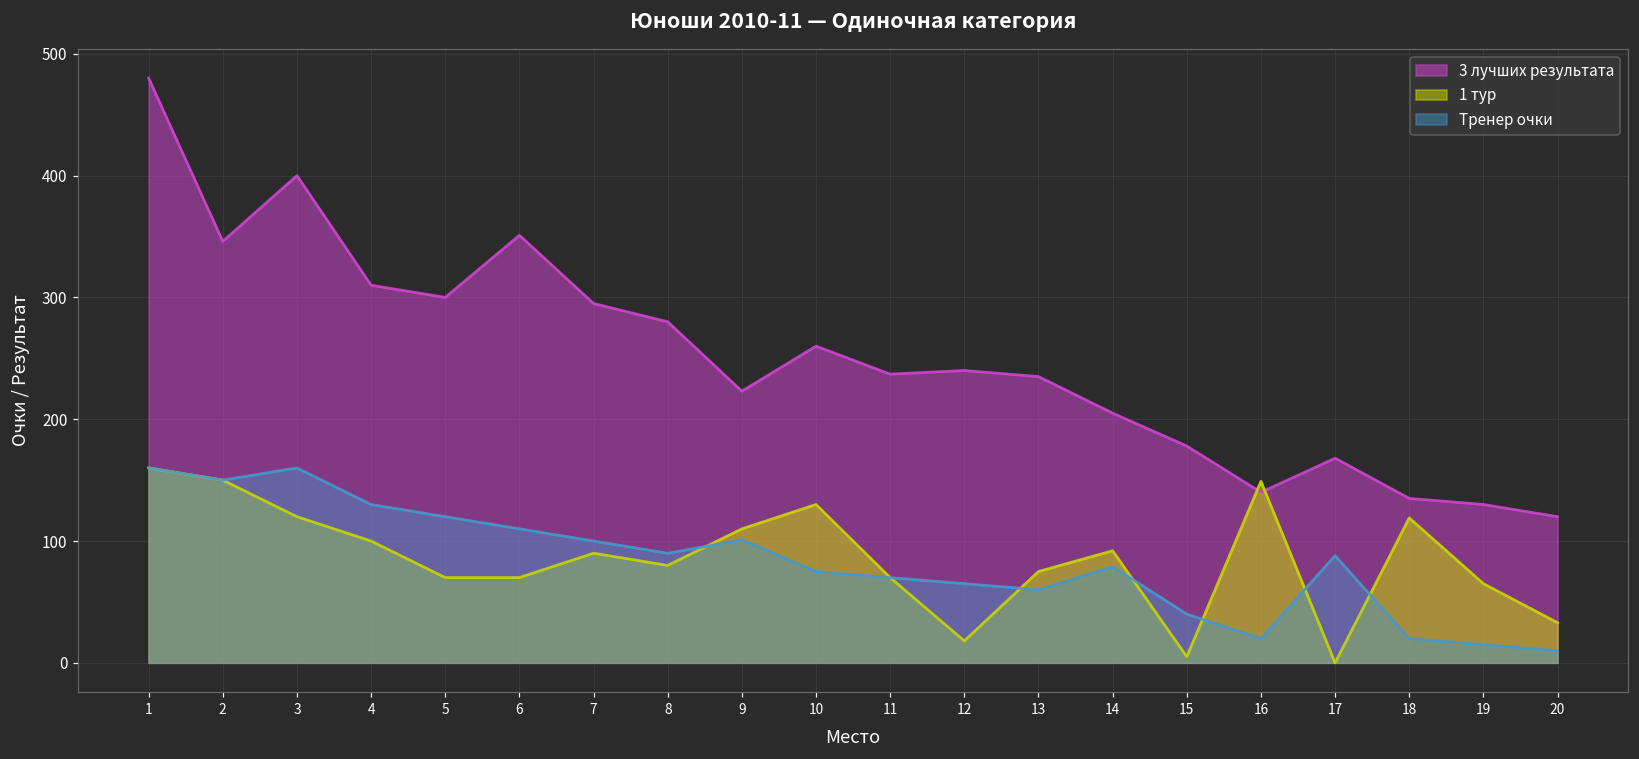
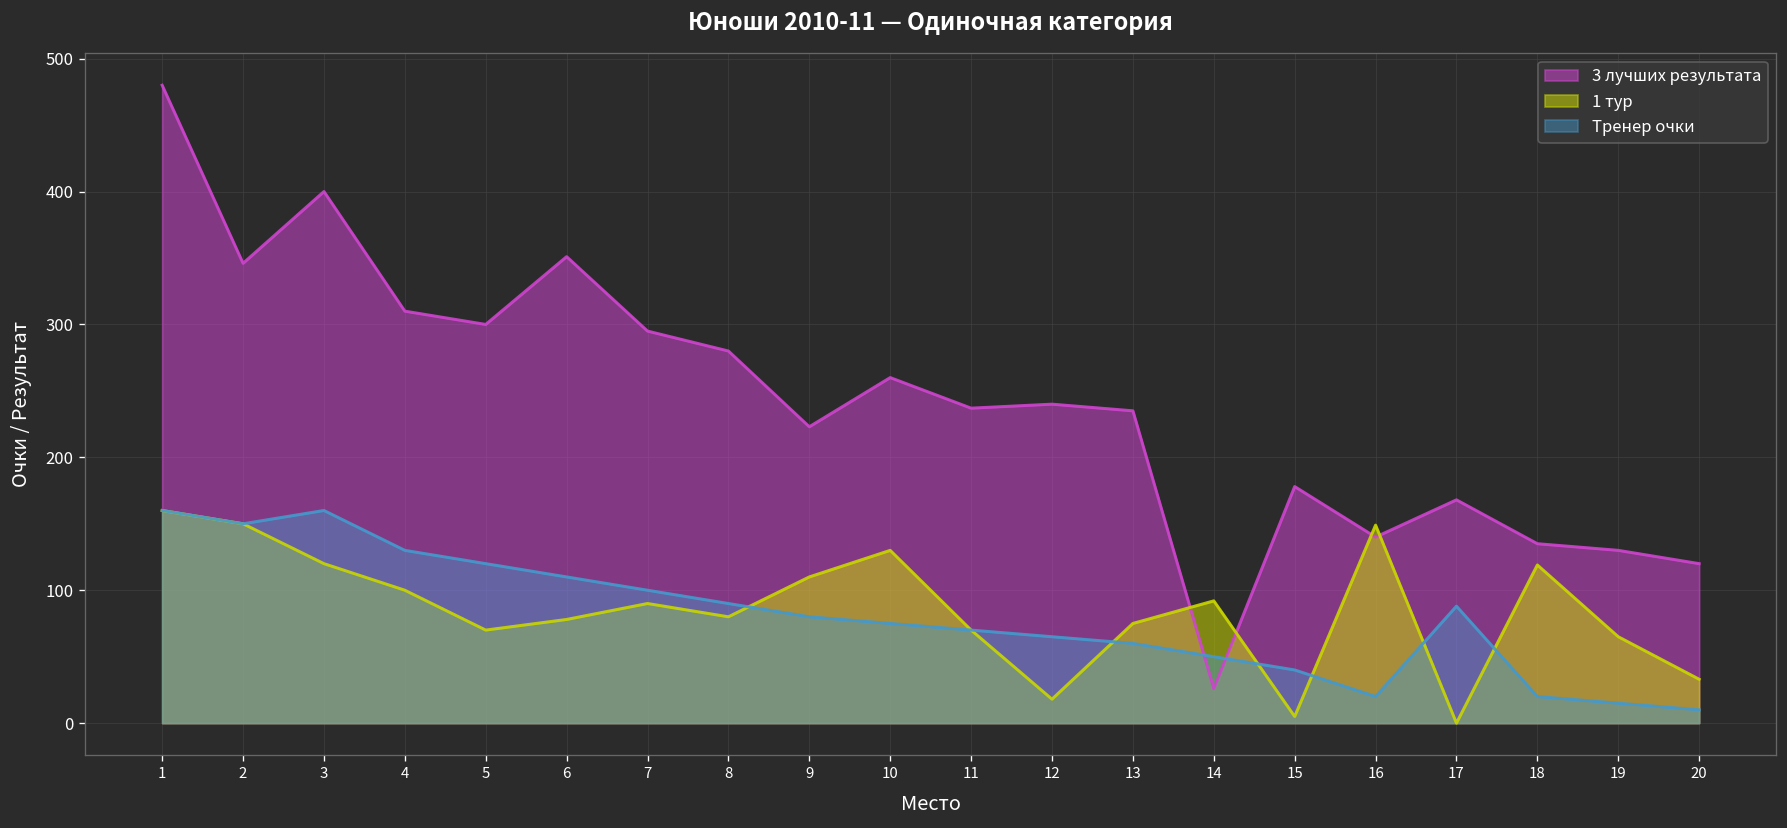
1 тур, 6: 70 -> 78
Тренер очки, 9: 101 -> 80
3 лучших результата, 14: 205 -> 26
Тренер очки, 14: 79 -> 50
